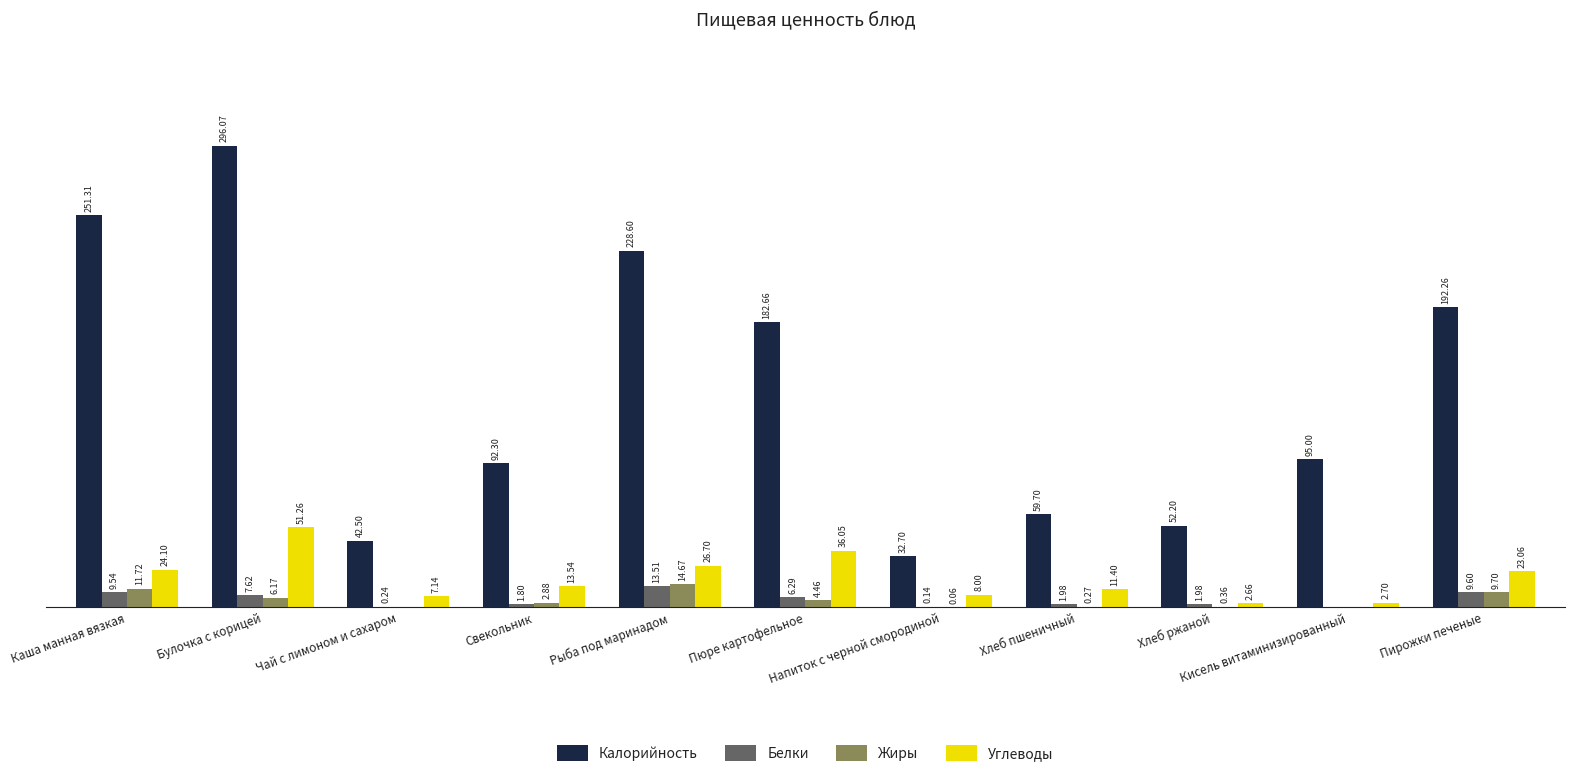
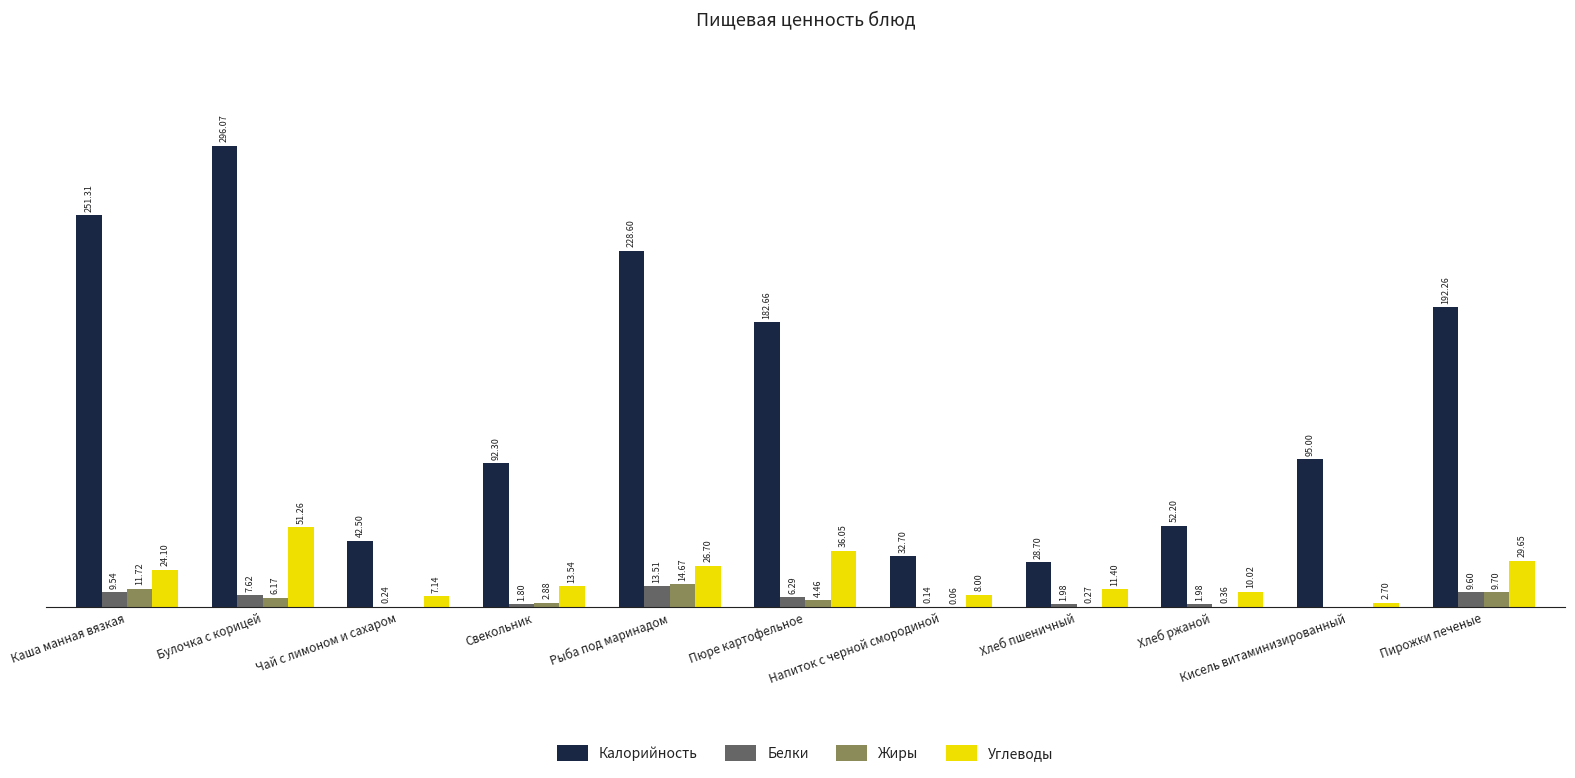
Калорийность, Хлеб пшеничный: 59.70 -> 28.70
Углеводы, Хлеб ржаной: 2.66 -> 10.02
Углеводы, Пирожки печеные: 23.06 -> 29.65
